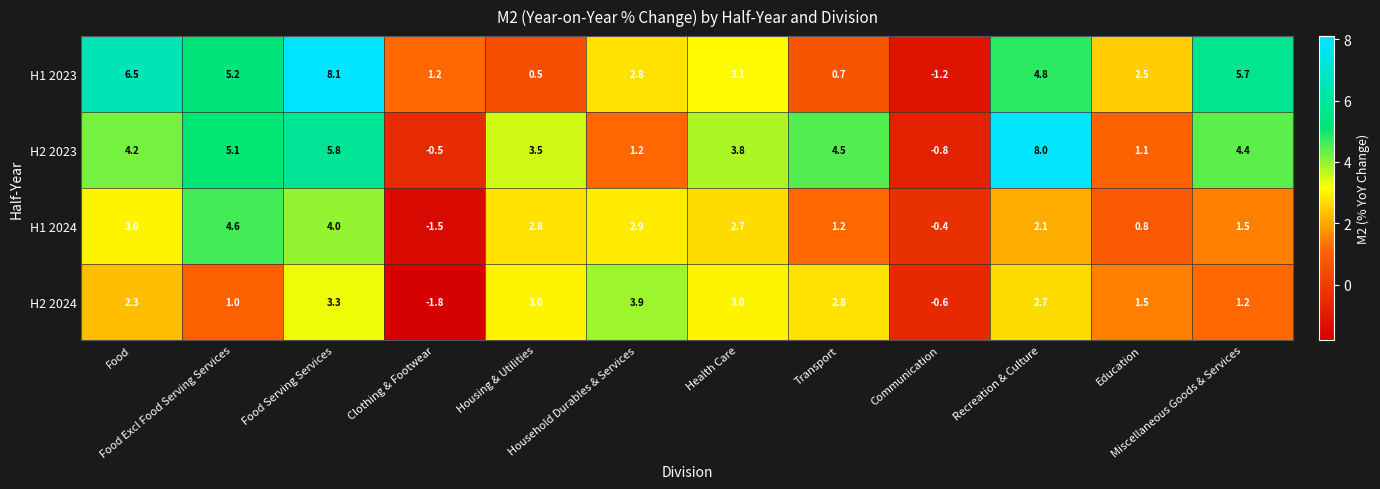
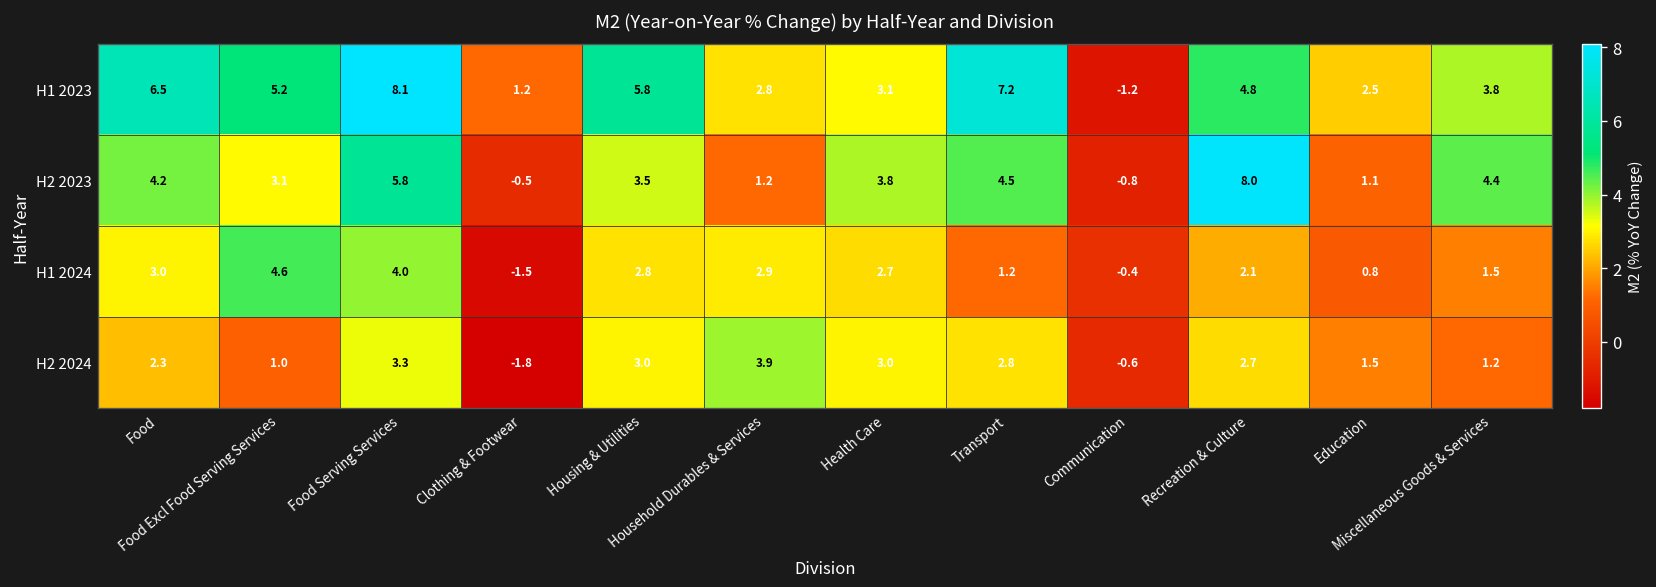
H1 2023, Housing & Utilities: 0.5 -> 5.8
H1 2023, Transport: 0.7 -> 7.2
H1 2023, Miscellaneous Goods & Services: 5.7 -> 3.8
H2 2023, Food Excl Food Serving Services: 5.1 -> 3.1
